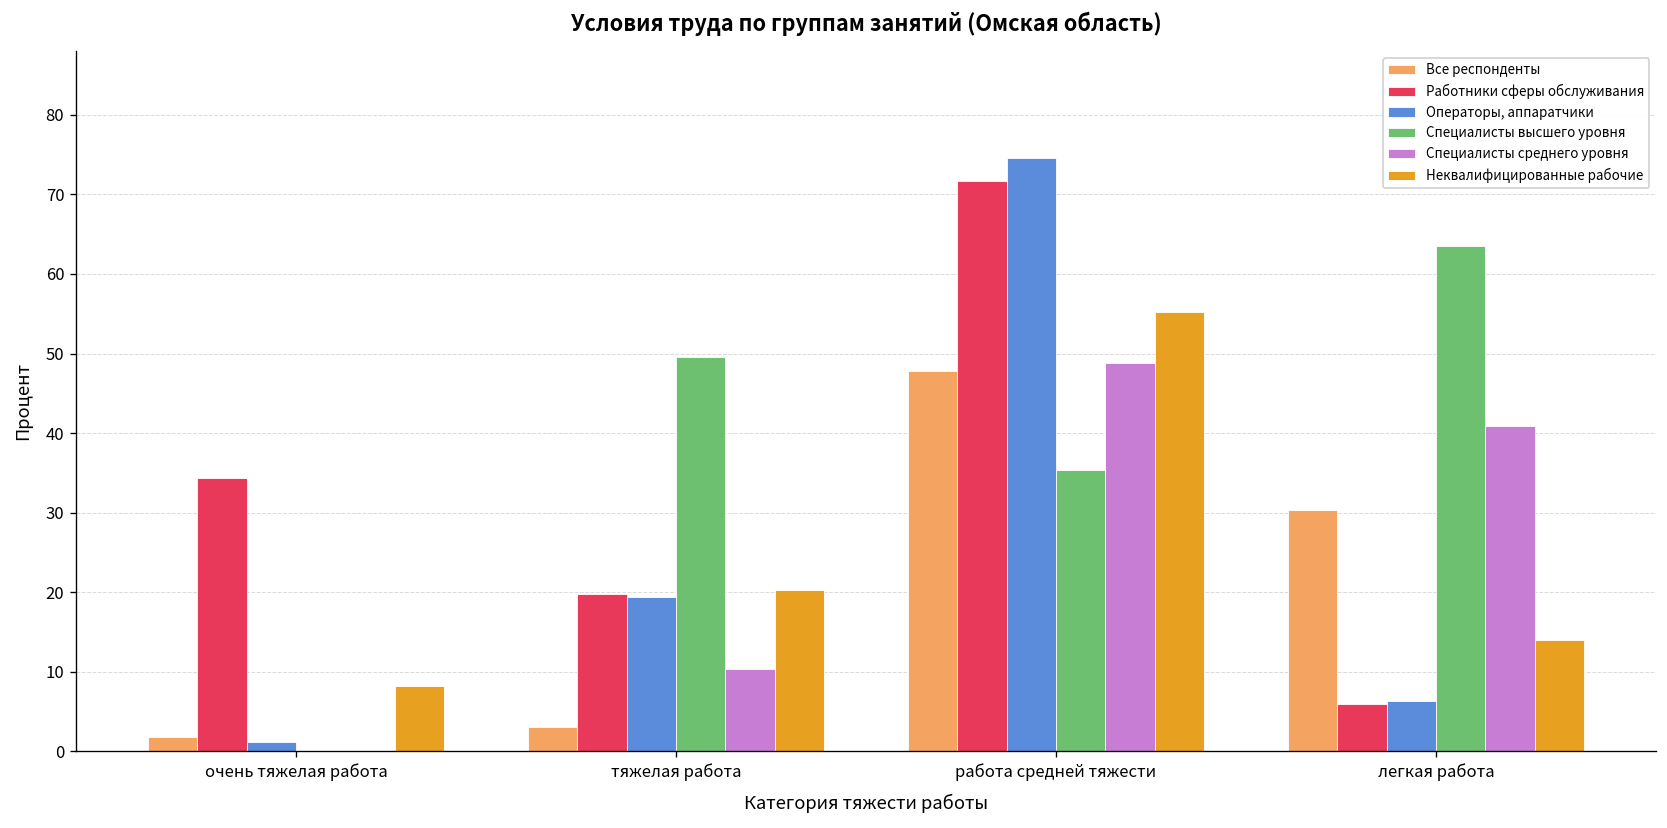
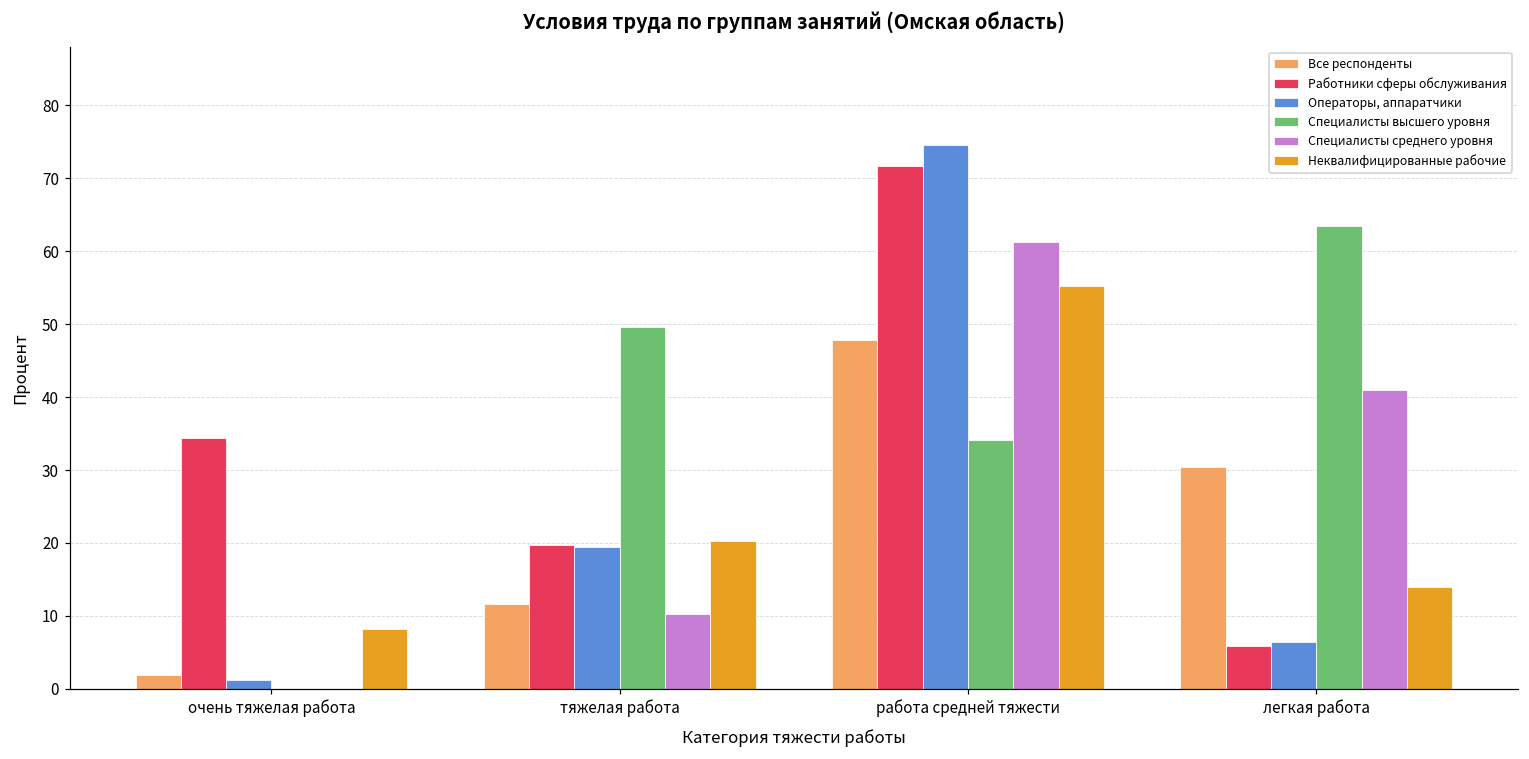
Все респонденты, тяжелая работа: 3 -> 12
Специалисты высшего уровня, работа средней тяжести: 35 -> 34
Специалисты среднего уровня, работа средней тяжести: 49 -> 61
